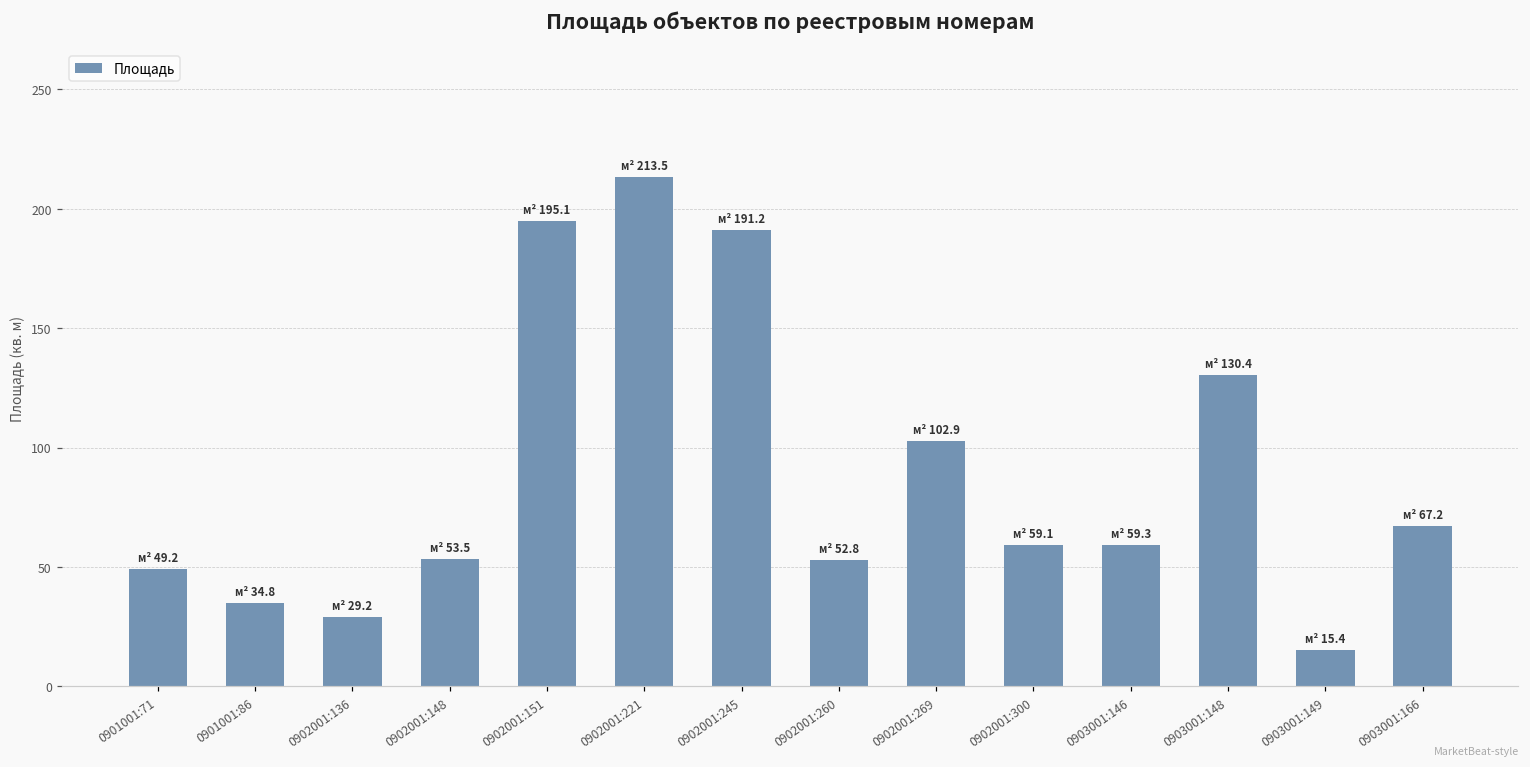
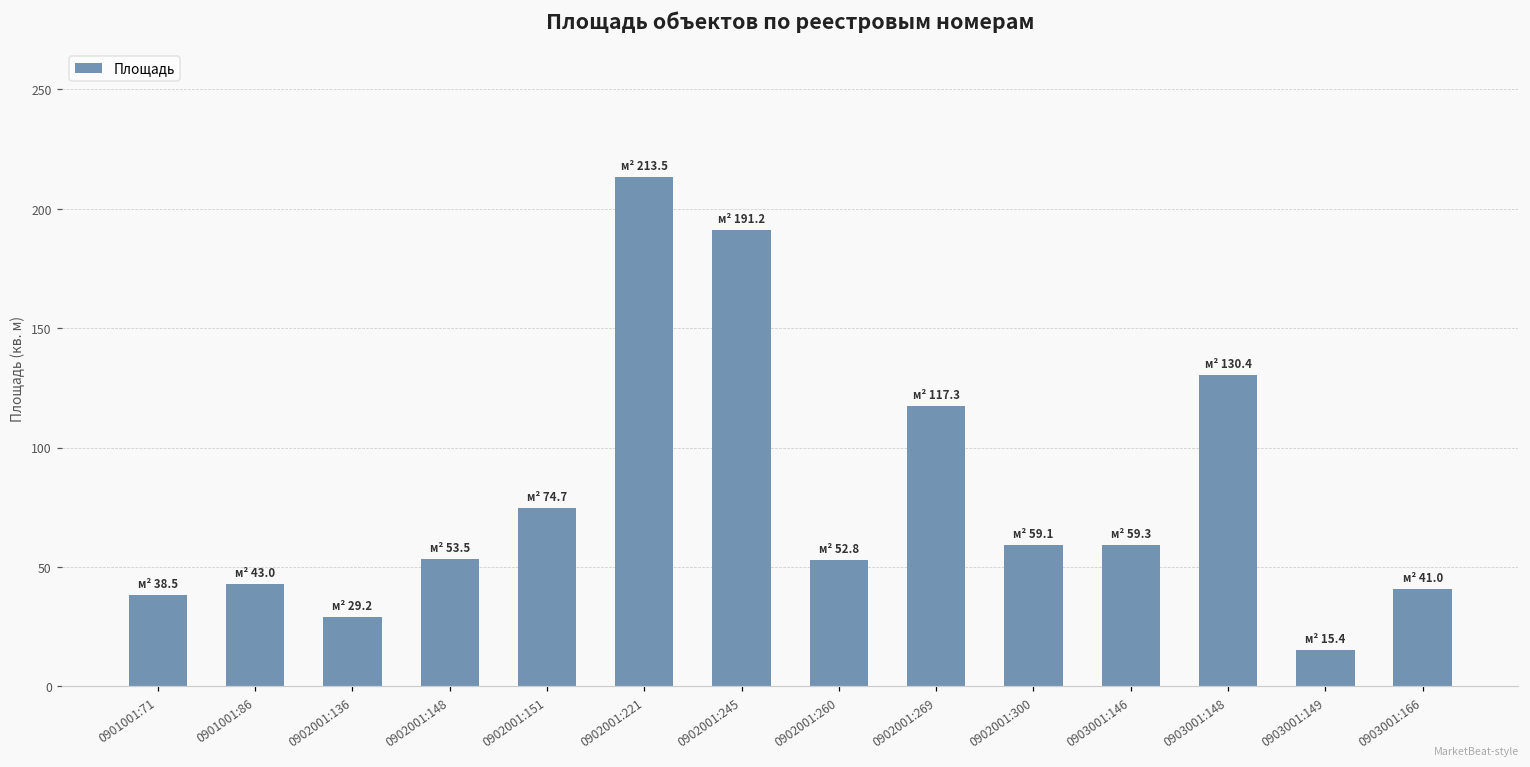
0901001:71: 49.2 -> 38.5
0901001:86: 34.8 -> 43.0
0902001:151: 195.1 -> 74.7
0902001:269: 102.9 -> 117.3
0903001:166: 67.2 -> 41.0
